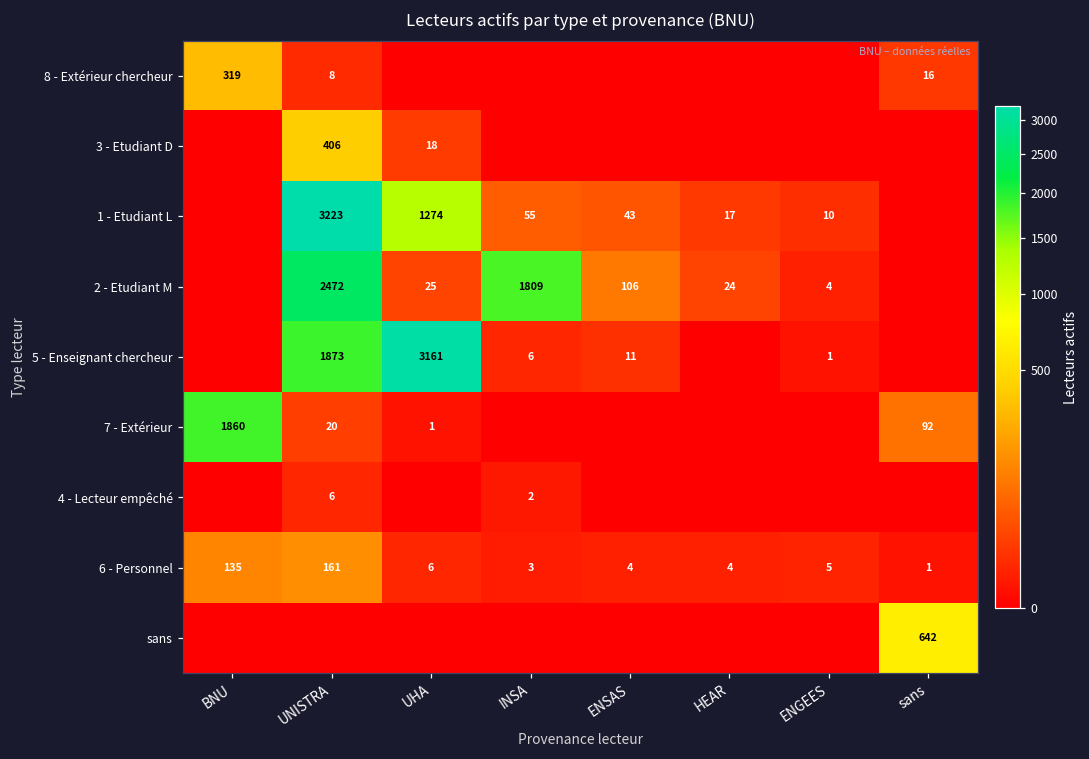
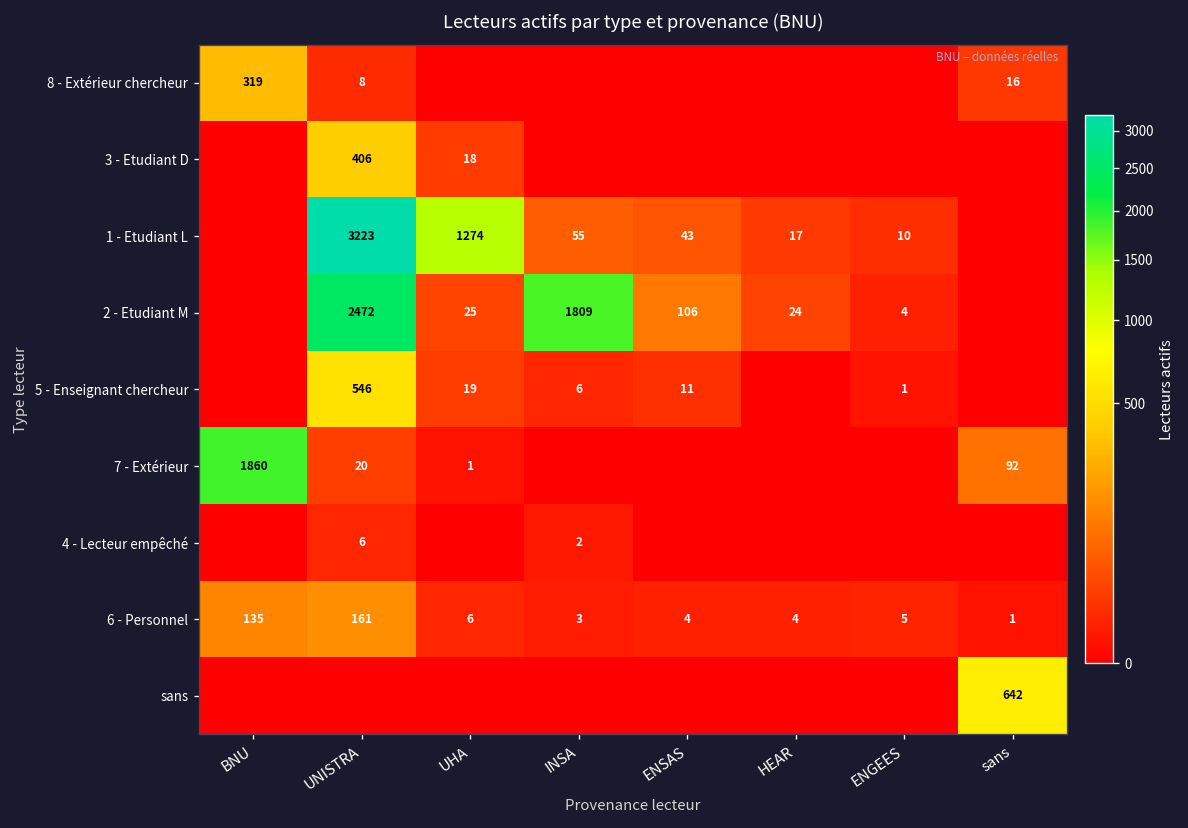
5 - Enseignant chercheur, UNISTRA: 1873 -> 546
5 - Enseignant chercheur, UHA: 3161 -> 19
